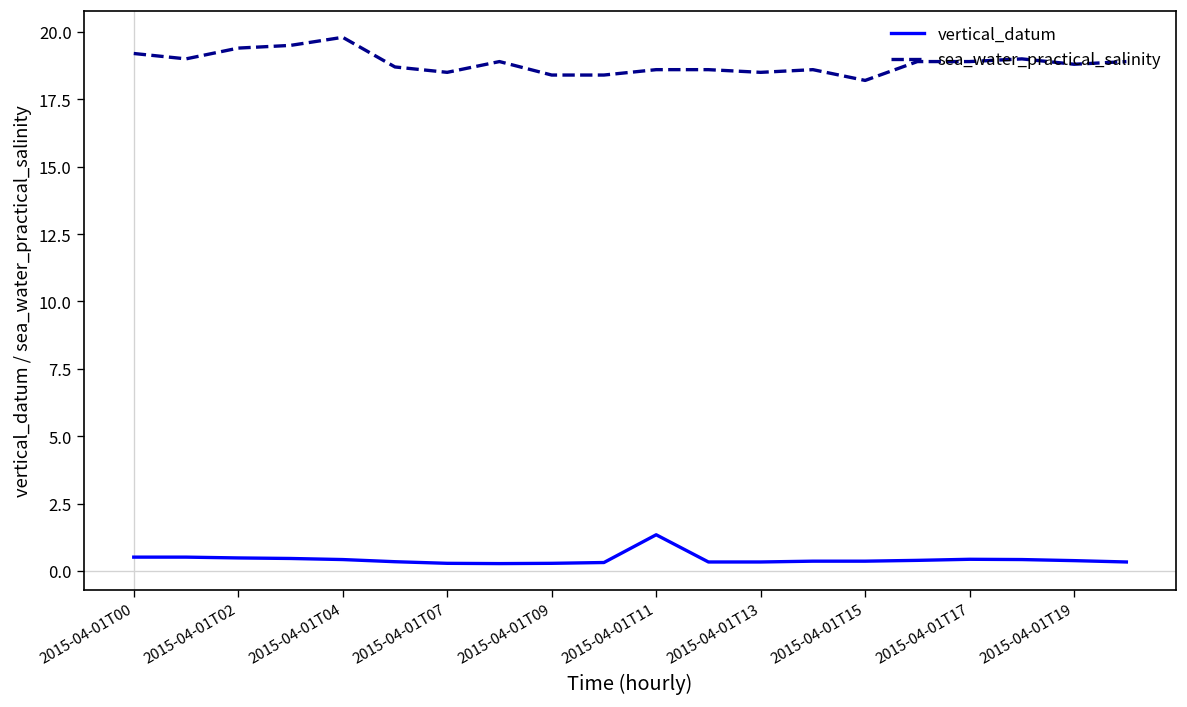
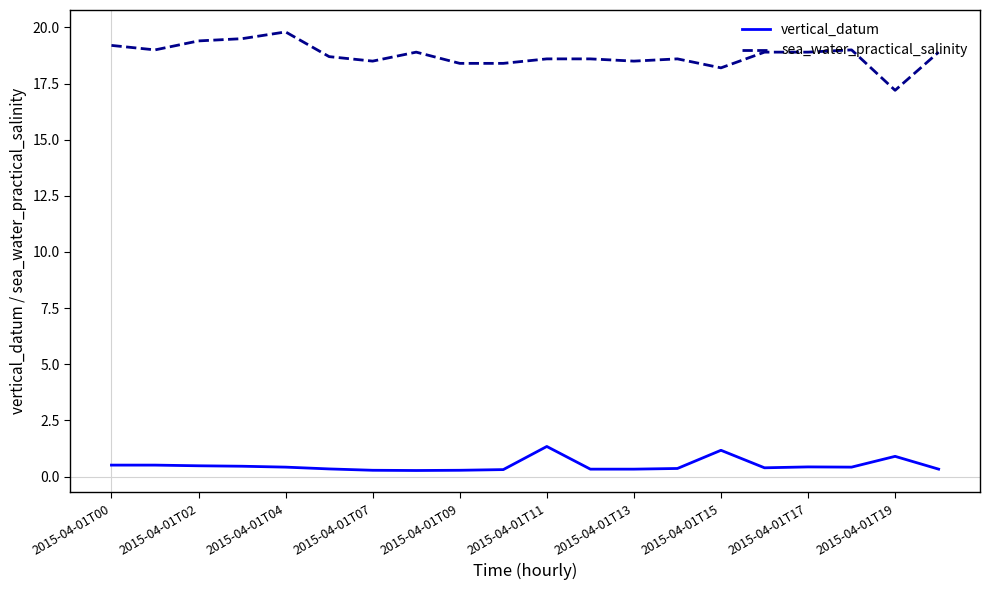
vertical_datum, 2015-04-01T15: 0.4 -> 1.2
vertical_datum, 2015-04-01T19: 0.4 -> 0.9
sea_water_practical_salinity, 2015-04-01T19: 18.8 -> 17.2
